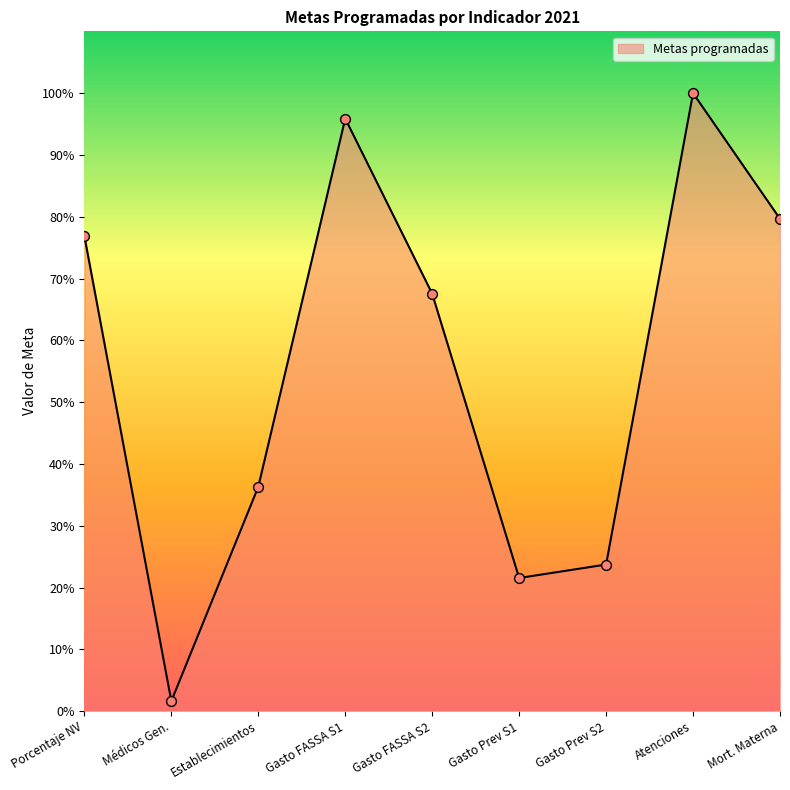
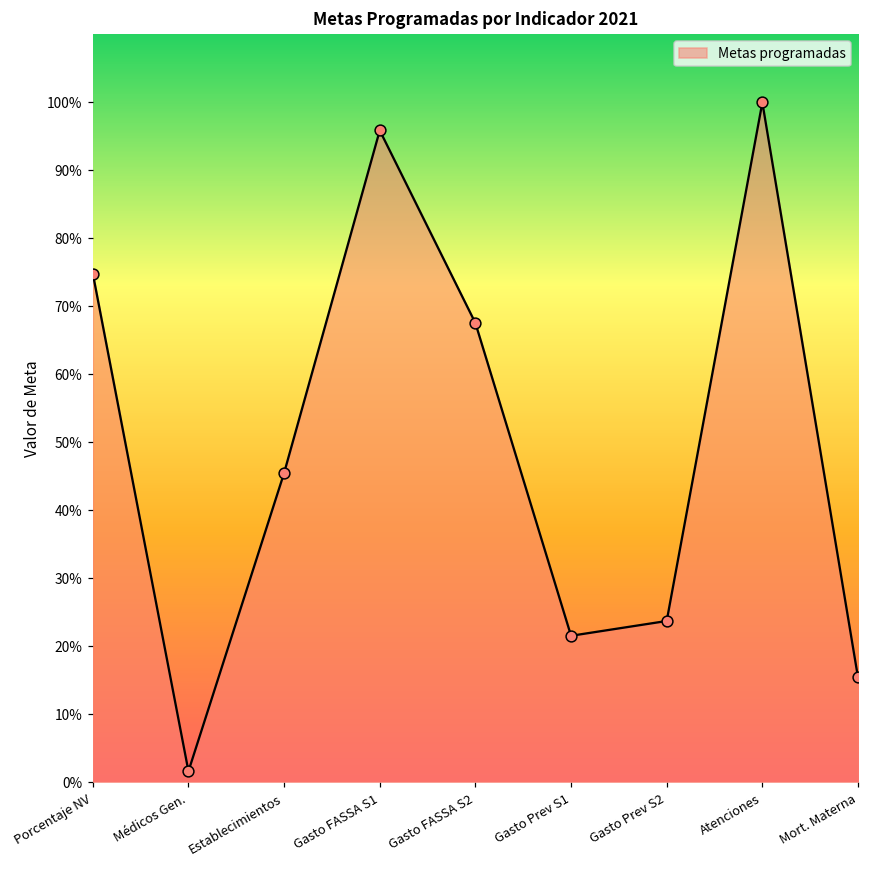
Porcentaje NV: 77% -> 75%
Establecimientos: 36% -> 46%
Mort. Materna: 80% -> 15%
